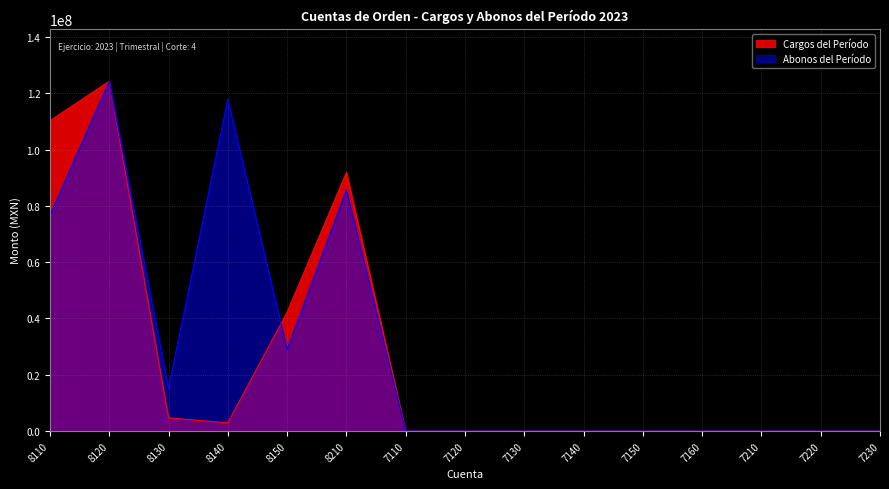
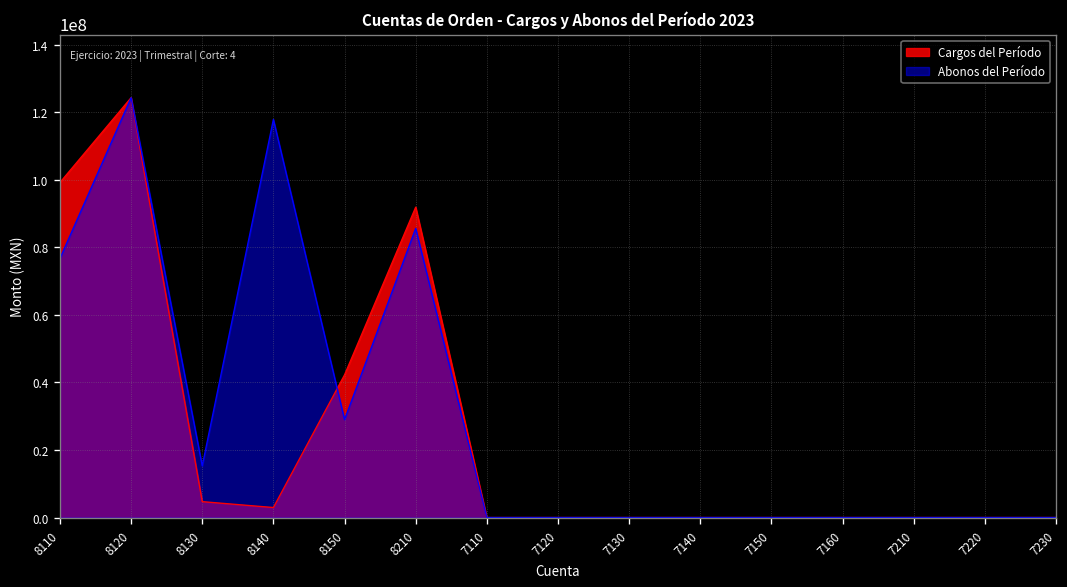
Cargos del Período, 8110: 110000000 -> 99000000
